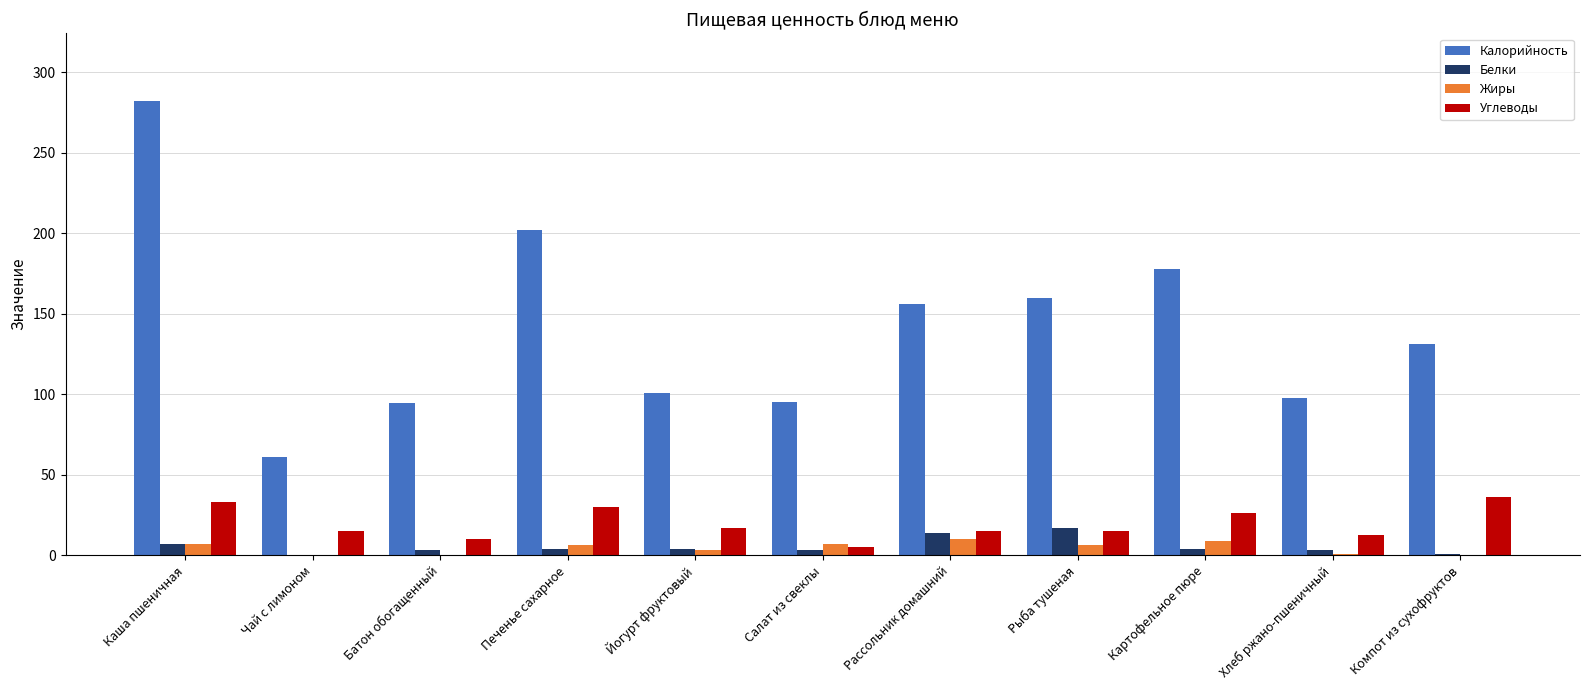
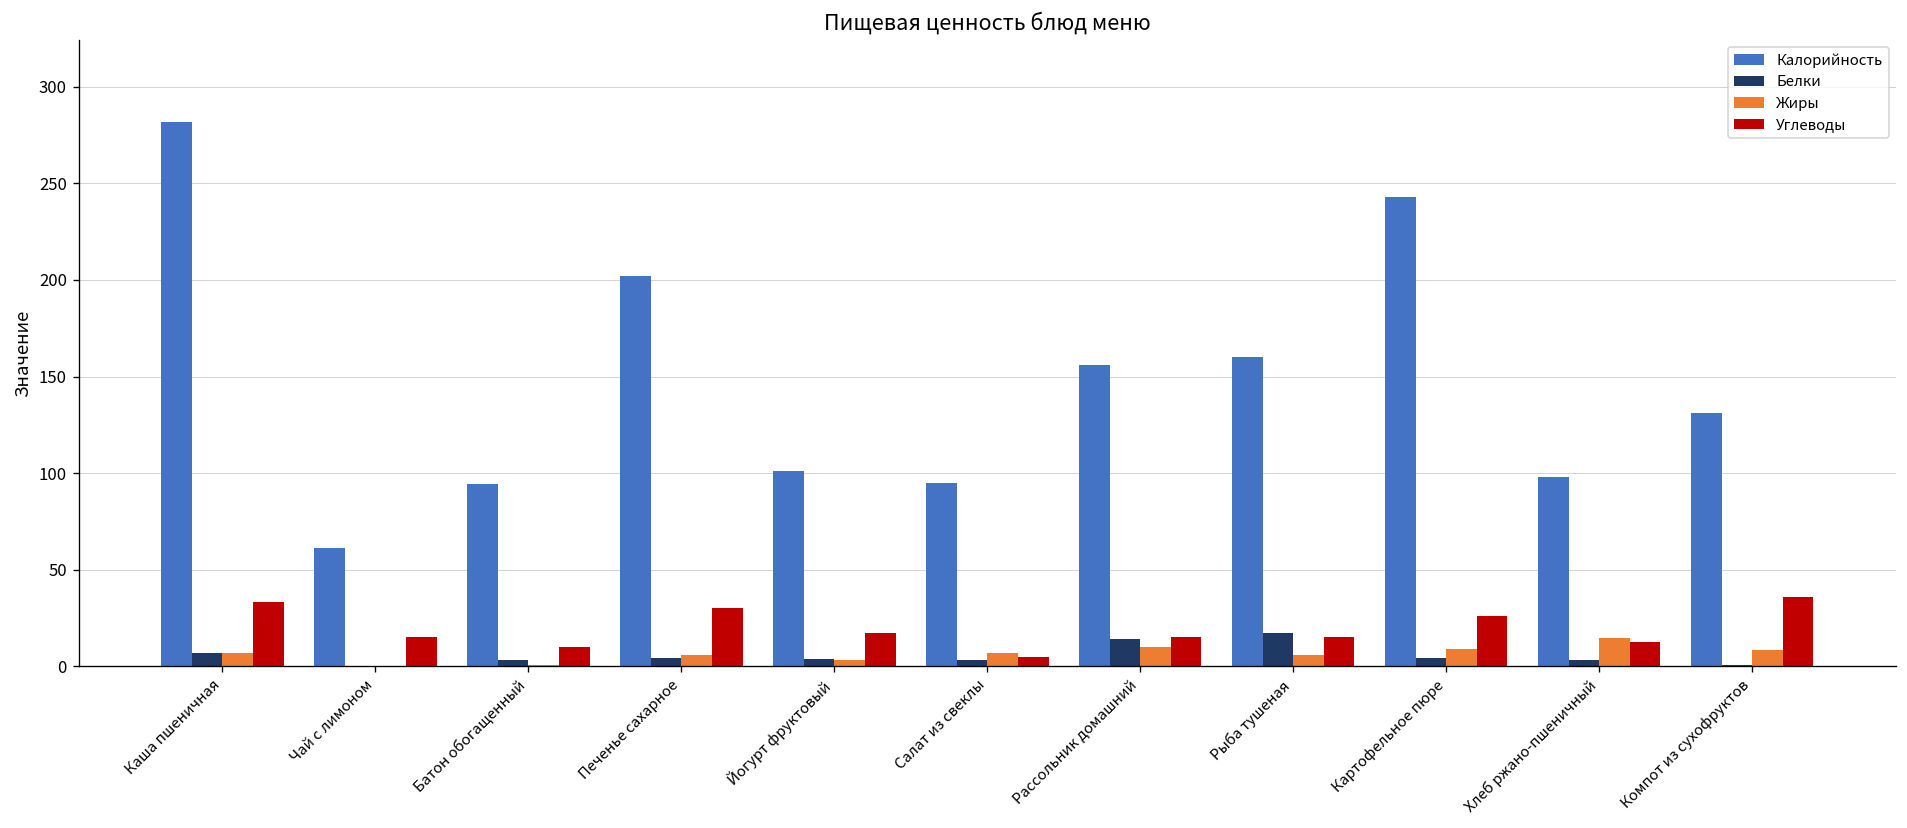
Калорийность, Картофельное пюре: 178 -> 243
Жиры, Хлеб ржано-пшеничный: 1 -> 15
Жиры, Компот из сухофруктов: 0 -> 8
